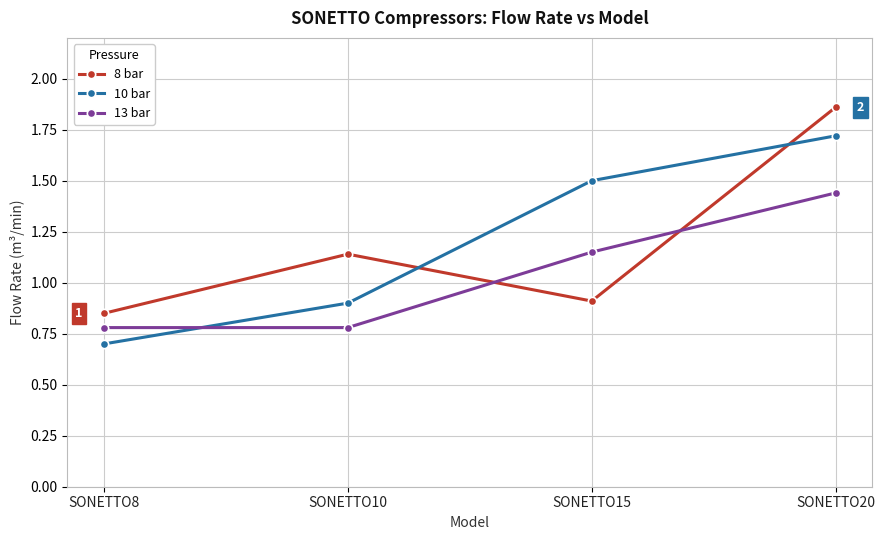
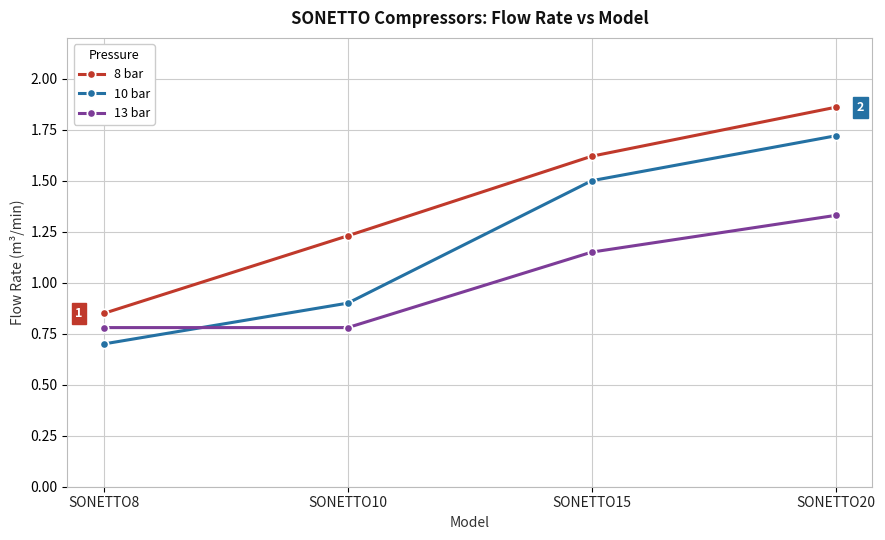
8 bar, SONETTO10: 1.14 -> 1.23
8 bar, SONETTO15: 0.91 -> 1.62
13 bar, SONETTO20: 1.44 -> 1.33
